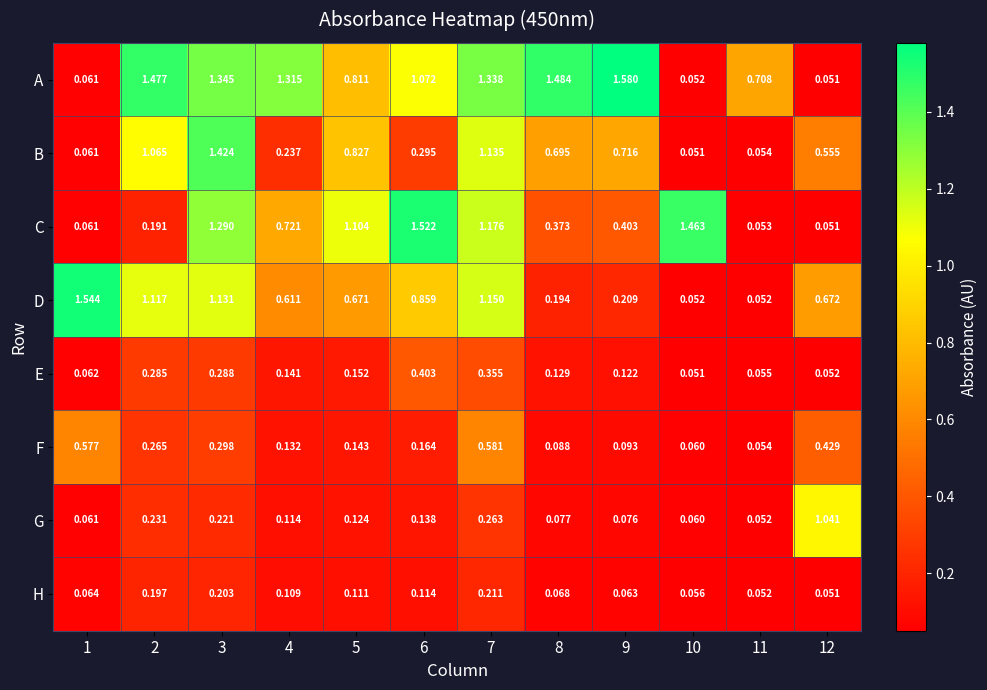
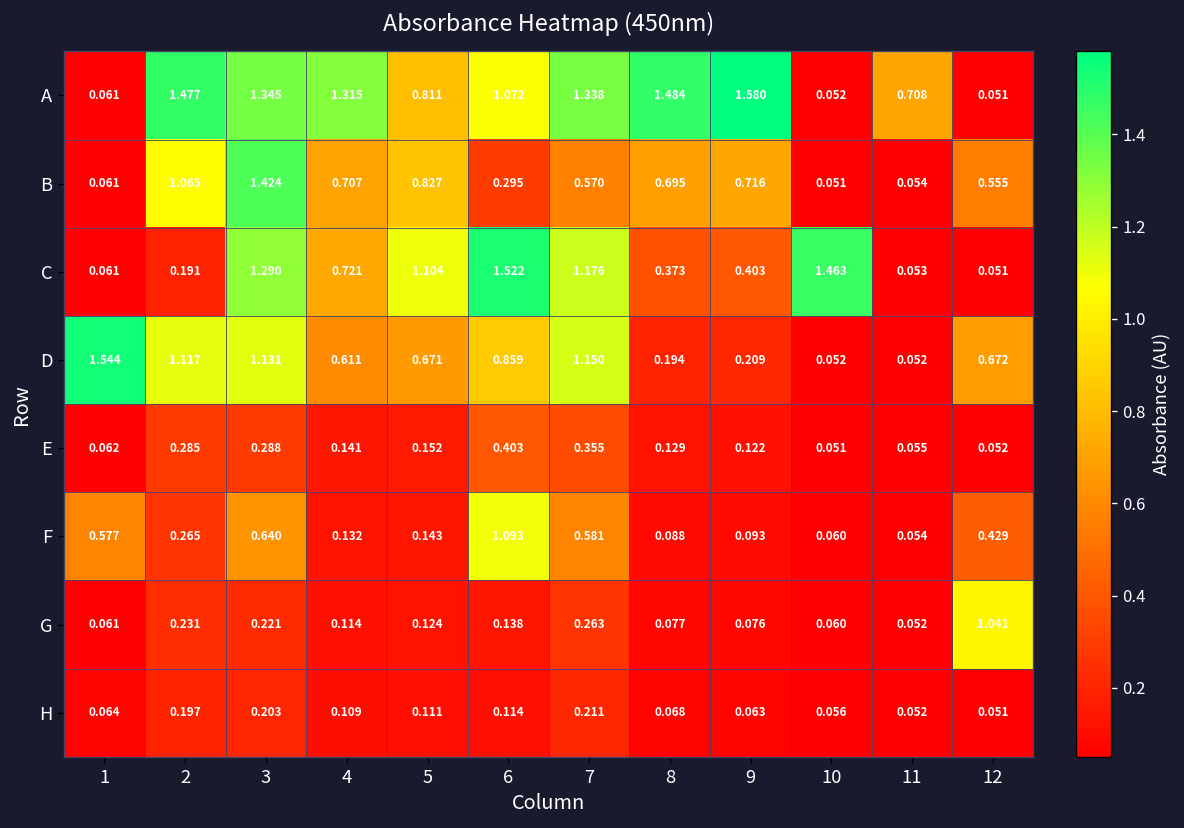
B, 4: 0.237 -> 0.707
B, 7: 1.135 -> 0.570
F, 3: 0.298 -> 0.640
F, 6: 0.164 -> 1.093
